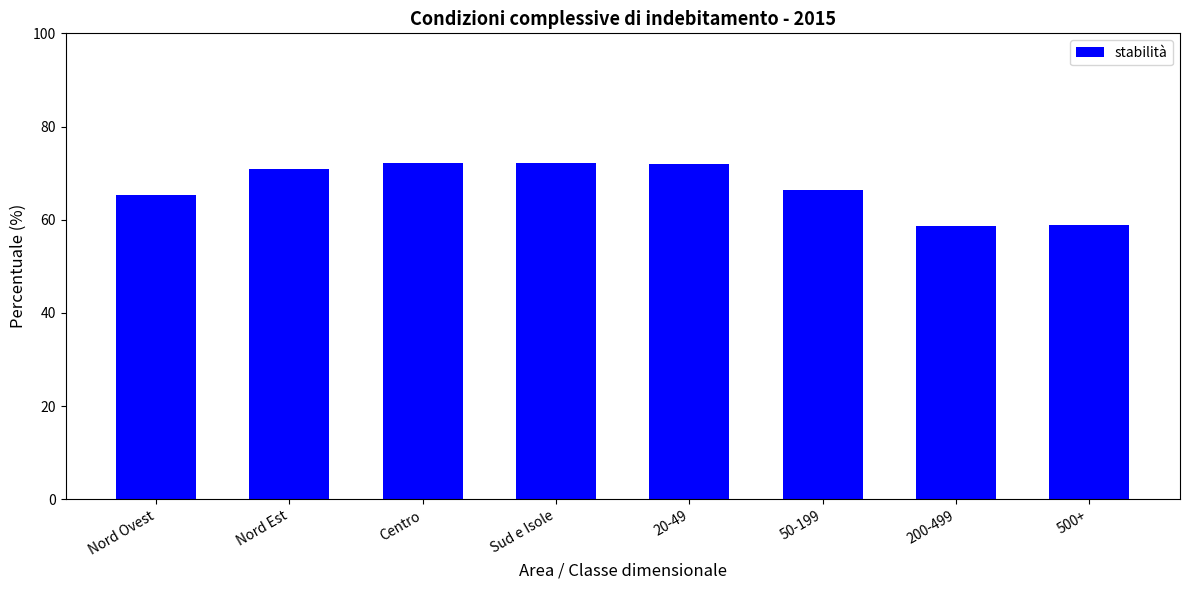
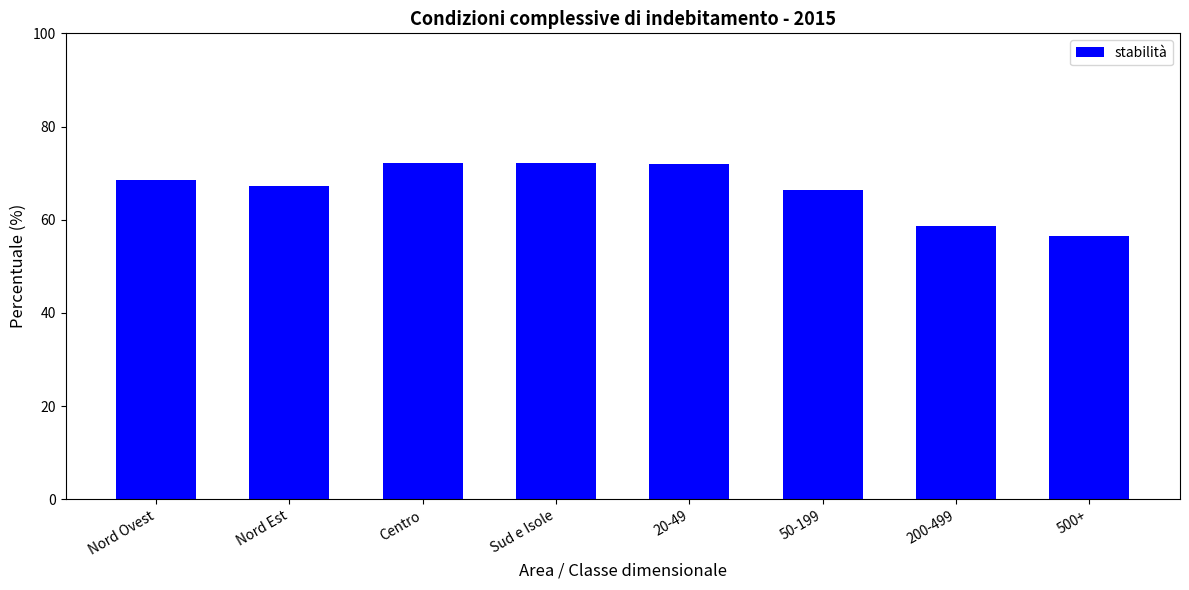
Nord Ovest: 65 -> 69
Nord Est: 71 -> 67
500+: 59 -> 57
